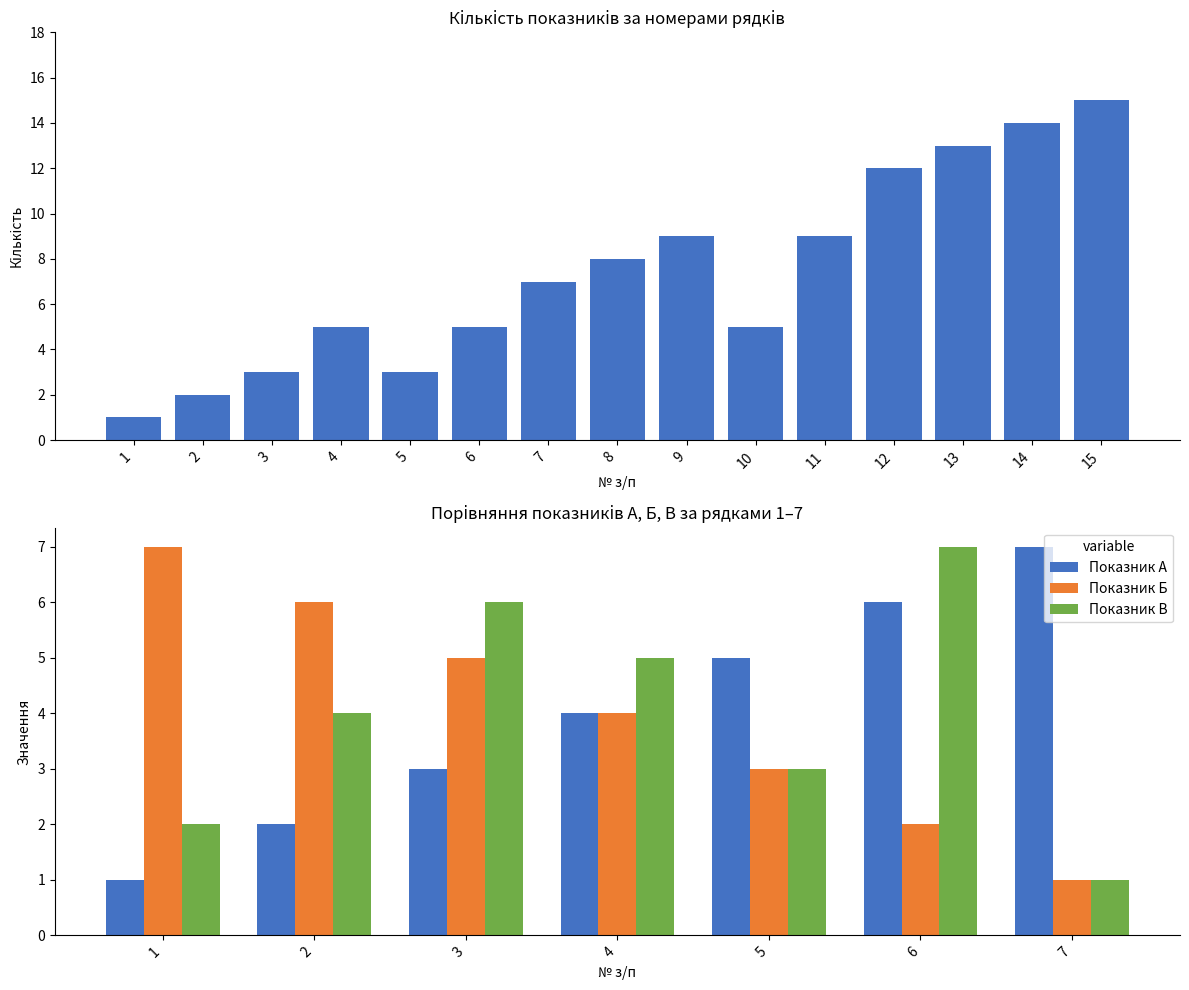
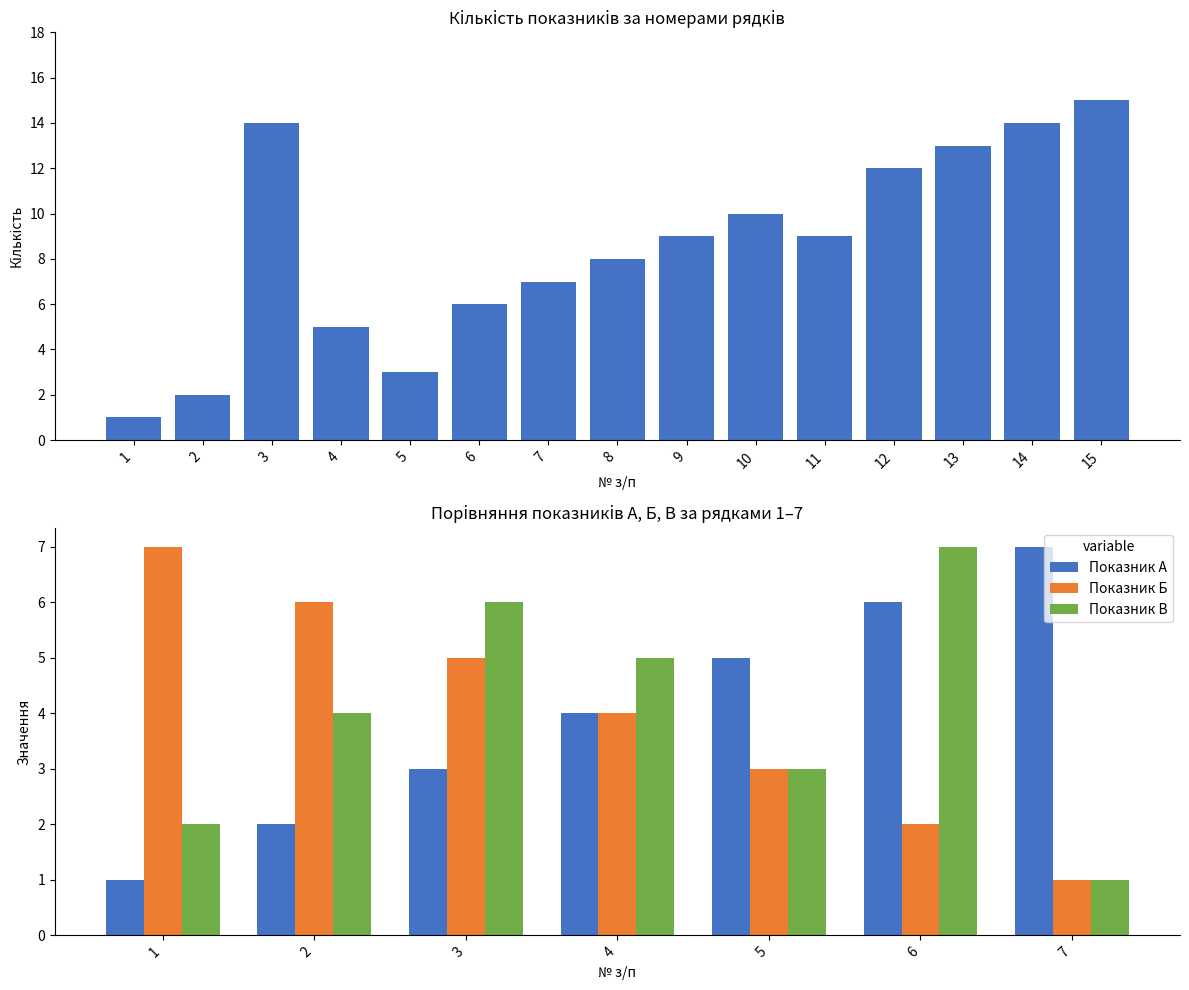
Кількість показників за номерами рядків, 3: 3 -> 14
Кількість показників за номерами рядків, 6: 5 -> 6
Кількість показників за номерами рядків, 10: 5 -> 10
